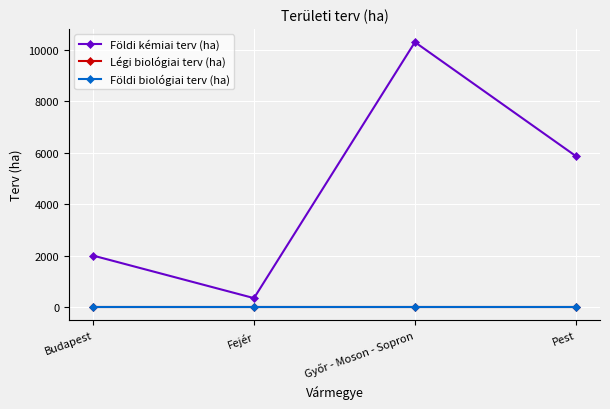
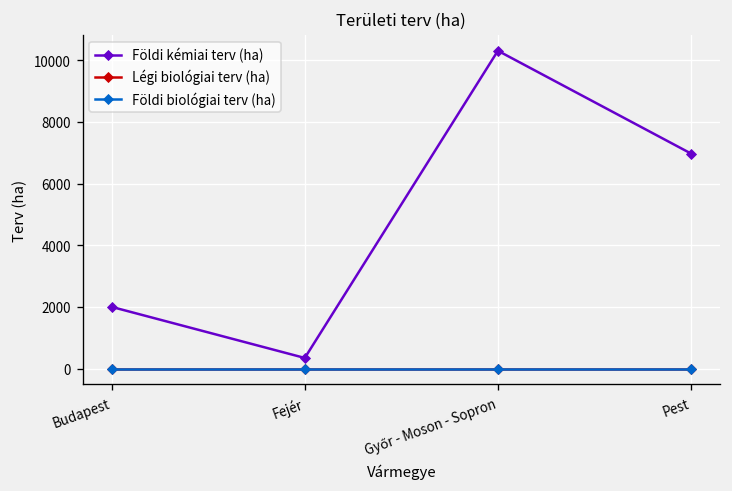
Földi kémiai terv (ha), Pest: 5900 -> 7000
